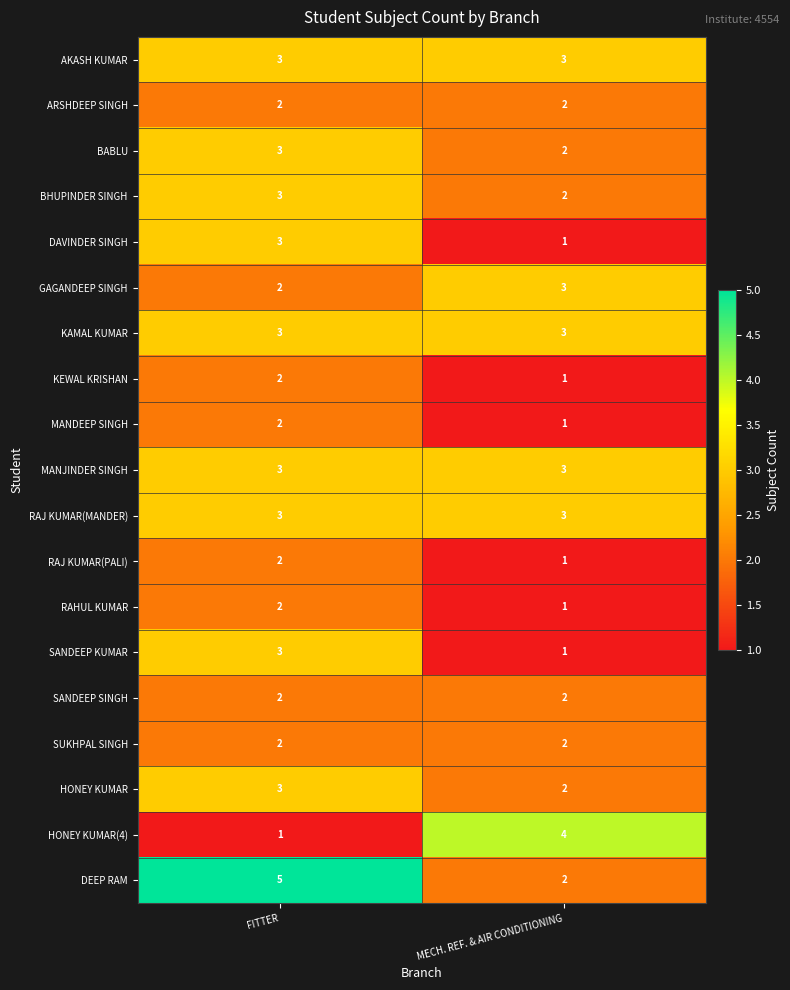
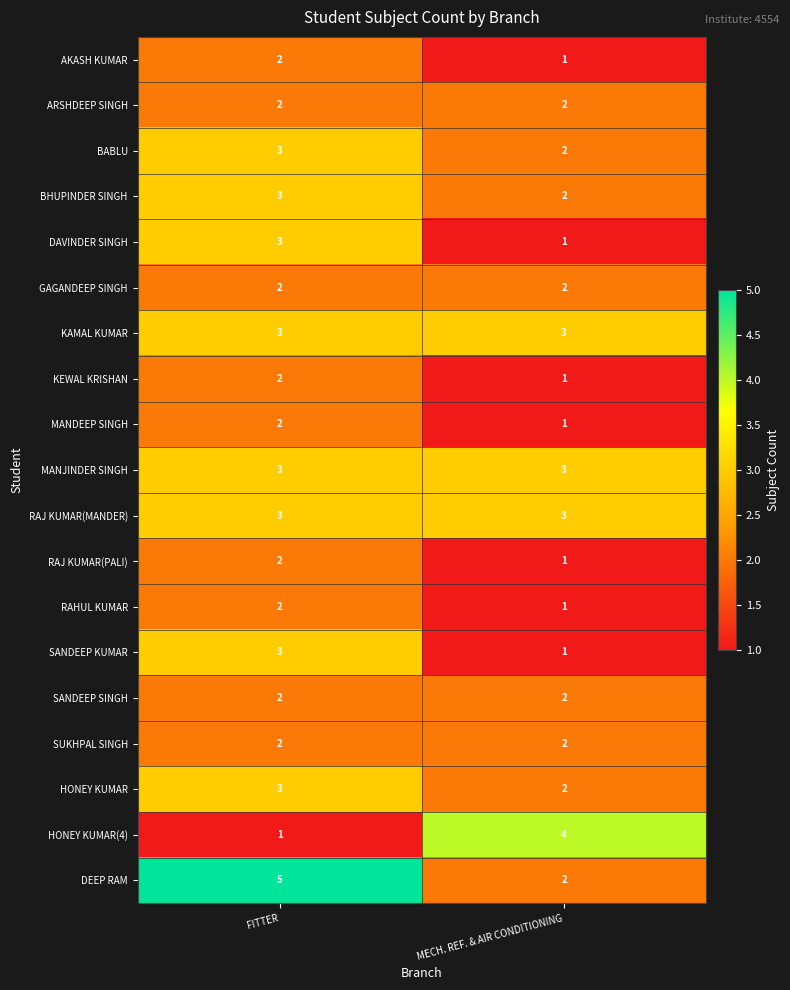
AKASH KUMAR, FITTER: 3 -> 2
AKASH KUMAR, MECH. REF. & AIR CONDITIONING: 3 -> 1
GAGANDEEP SINGH, MECH. REF. & AIR CONDITIONING: 3 -> 2
